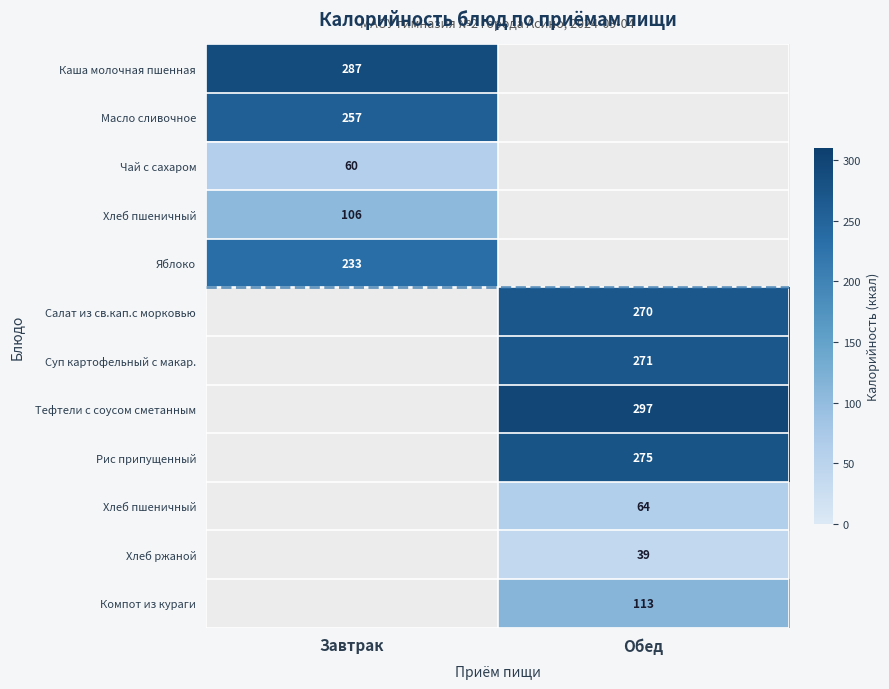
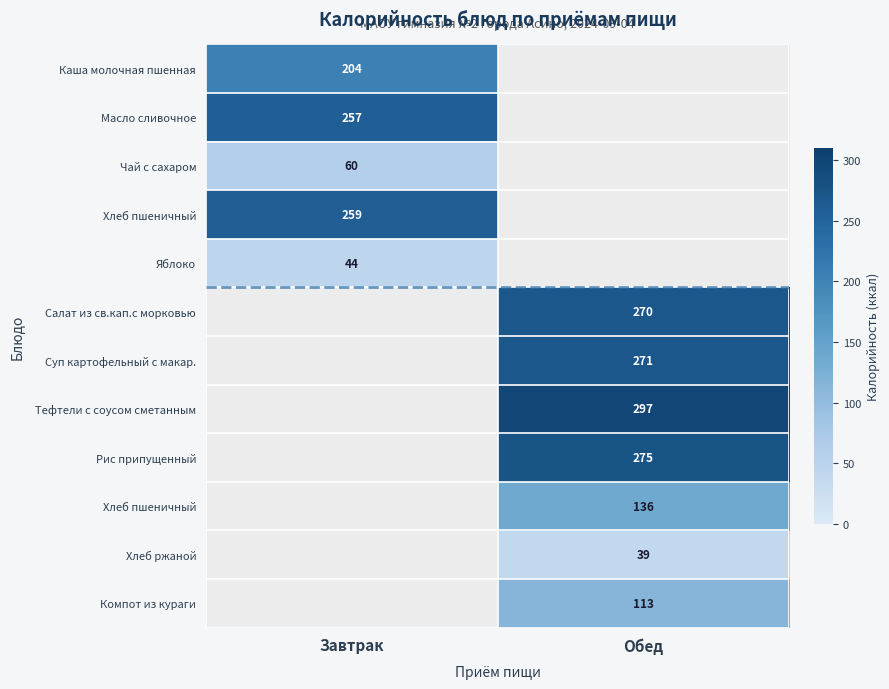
Каша молочная пшенная, Завтрак: 287 -> 204
Хлеб пшеничный, Завтрак: 106 -> 259
Яблоко, Завтрак: 233 -> 44
Хлеб пшеничный, Обед: 64 -> 136
